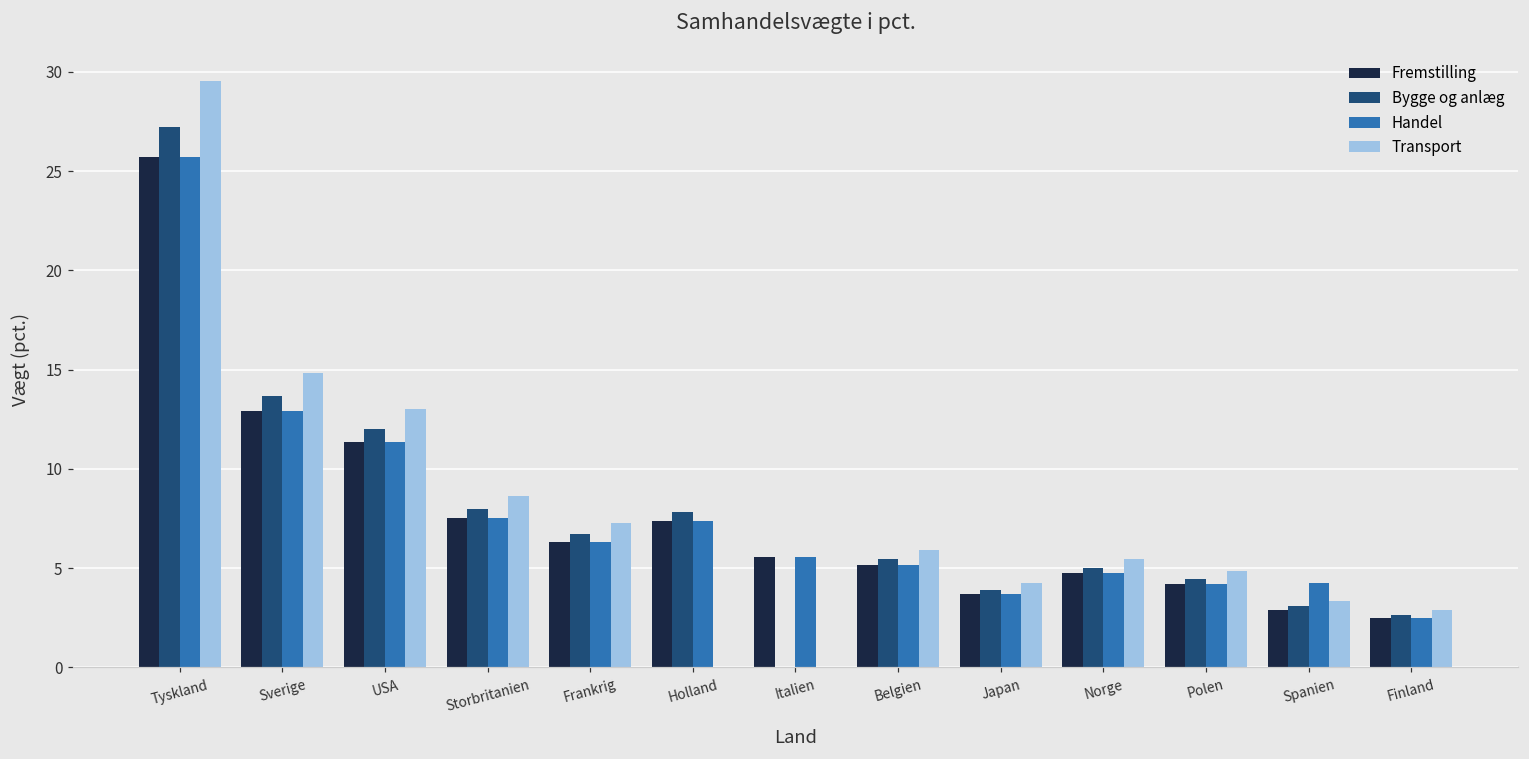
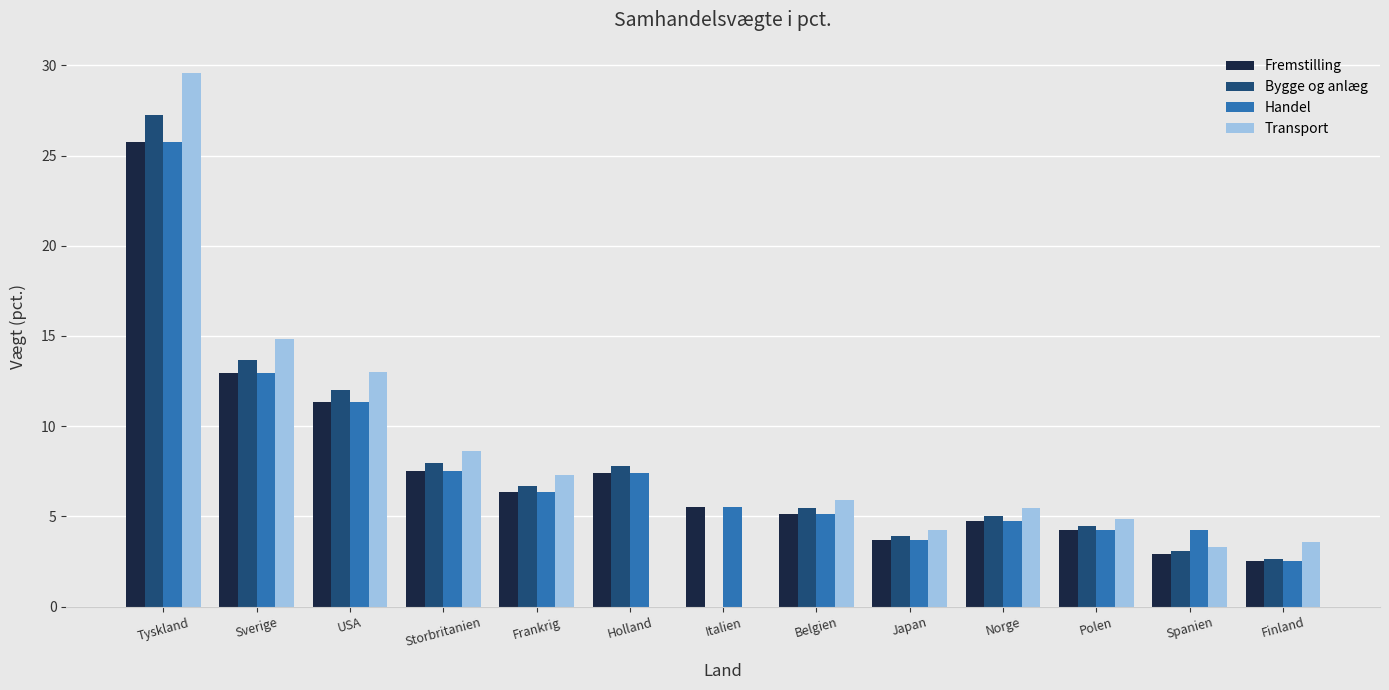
Transport, Finland: 2.9 -> 3.6
